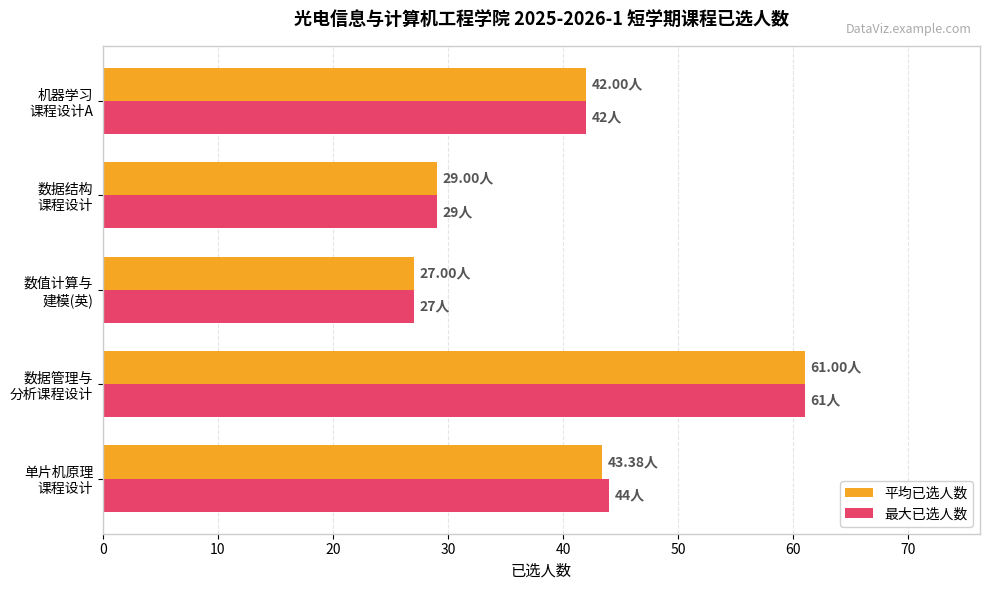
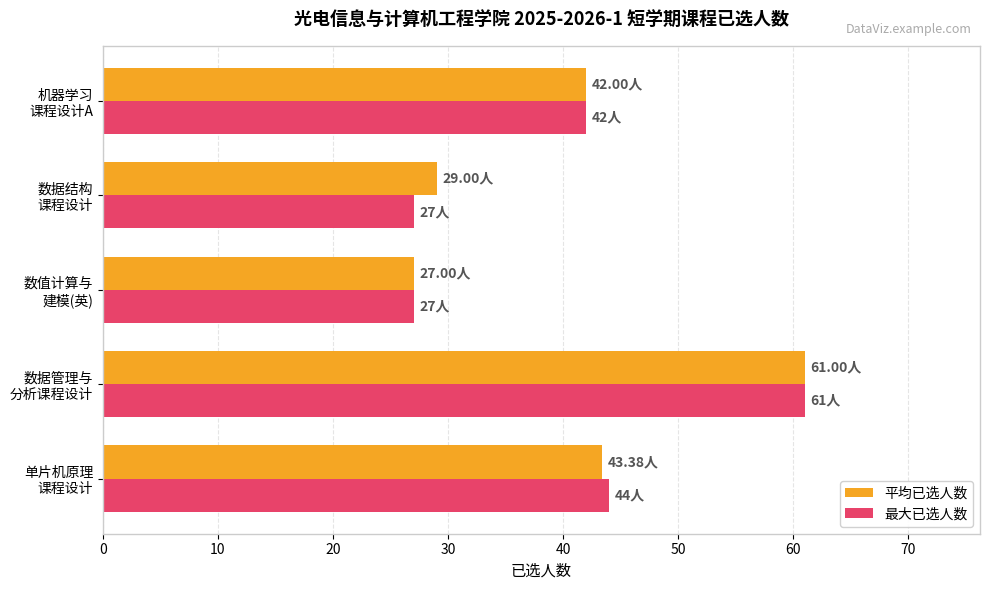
最大已选人数, 数据结构 课程设计: 29人 -> 27人
